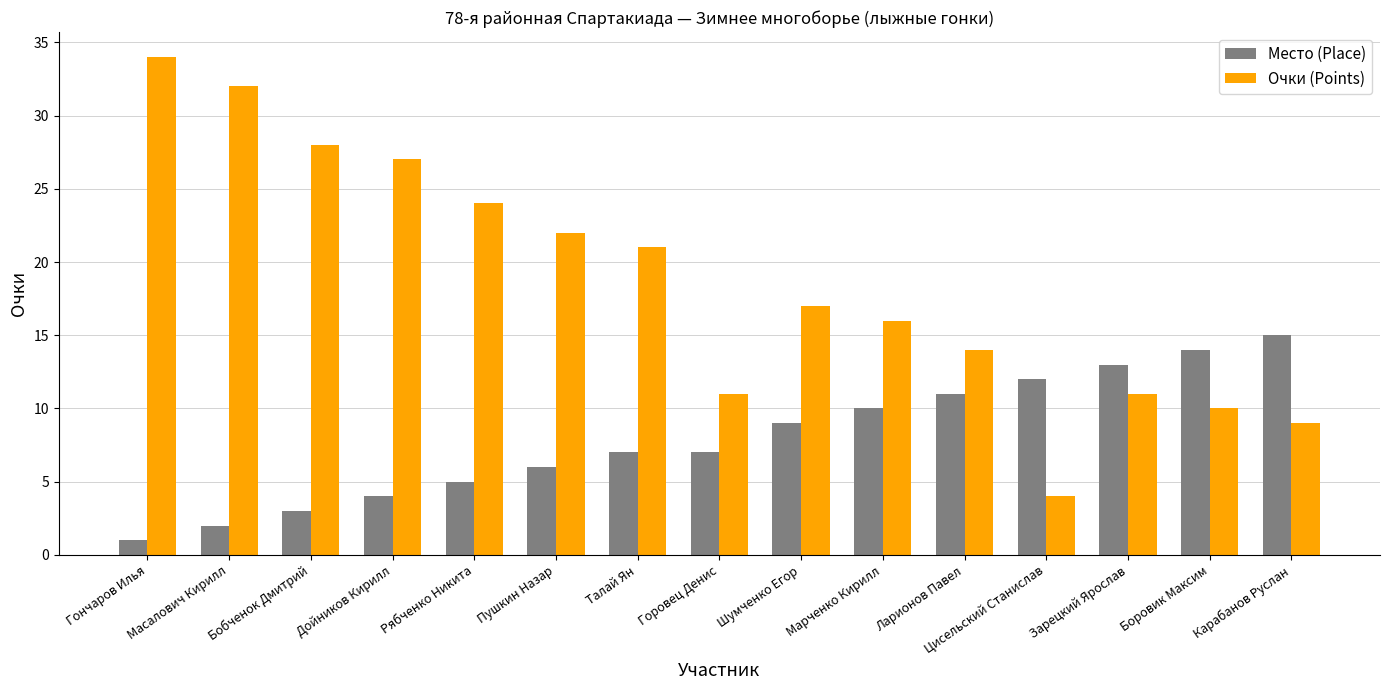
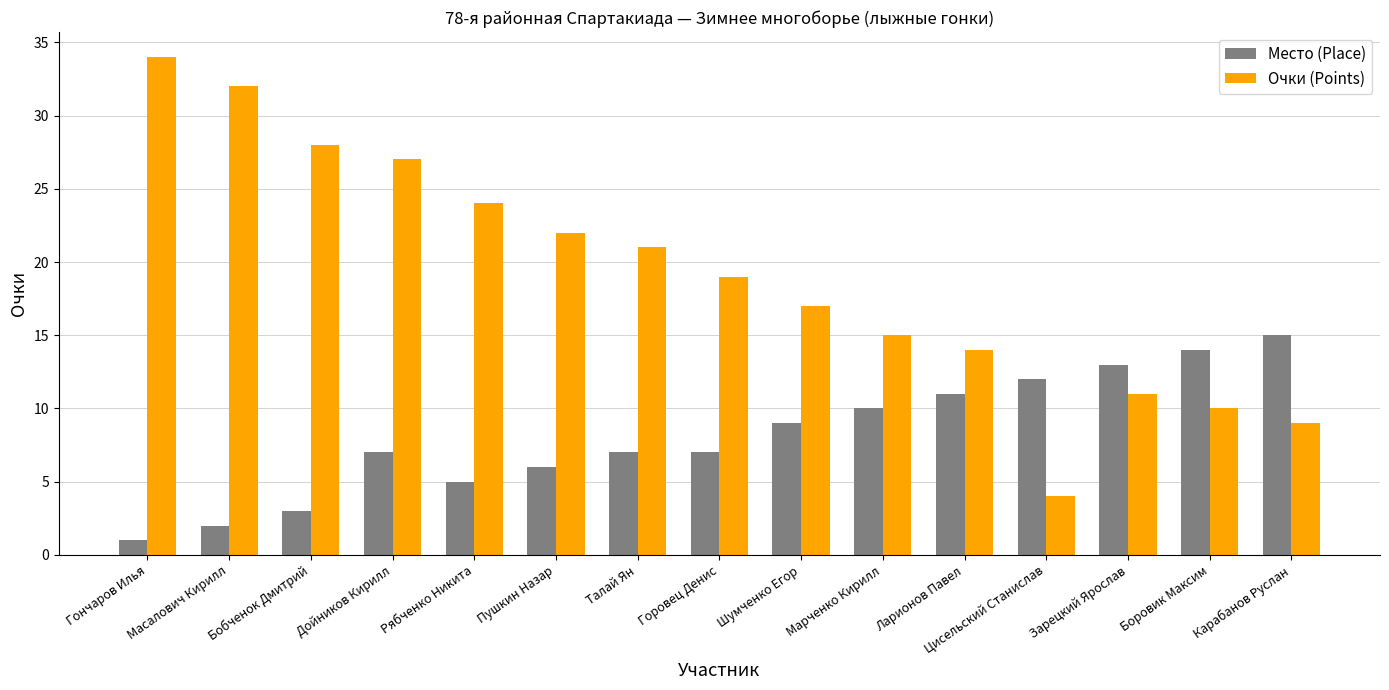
Место (Place), Дойников Кирилл: 4 -> 7
Очки (Points), Горовец Денис: 11 -> 19
Очки (Points), Марченко Кирилл: 16 -> 15
